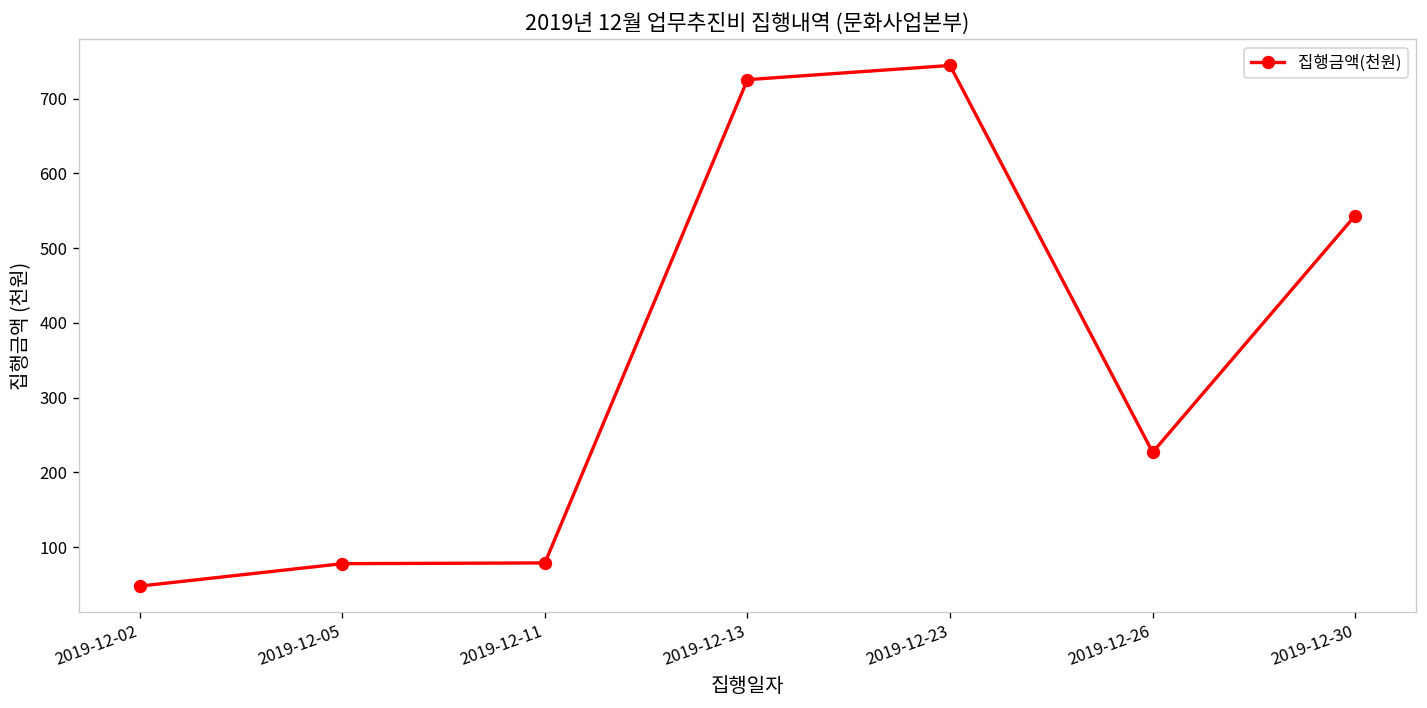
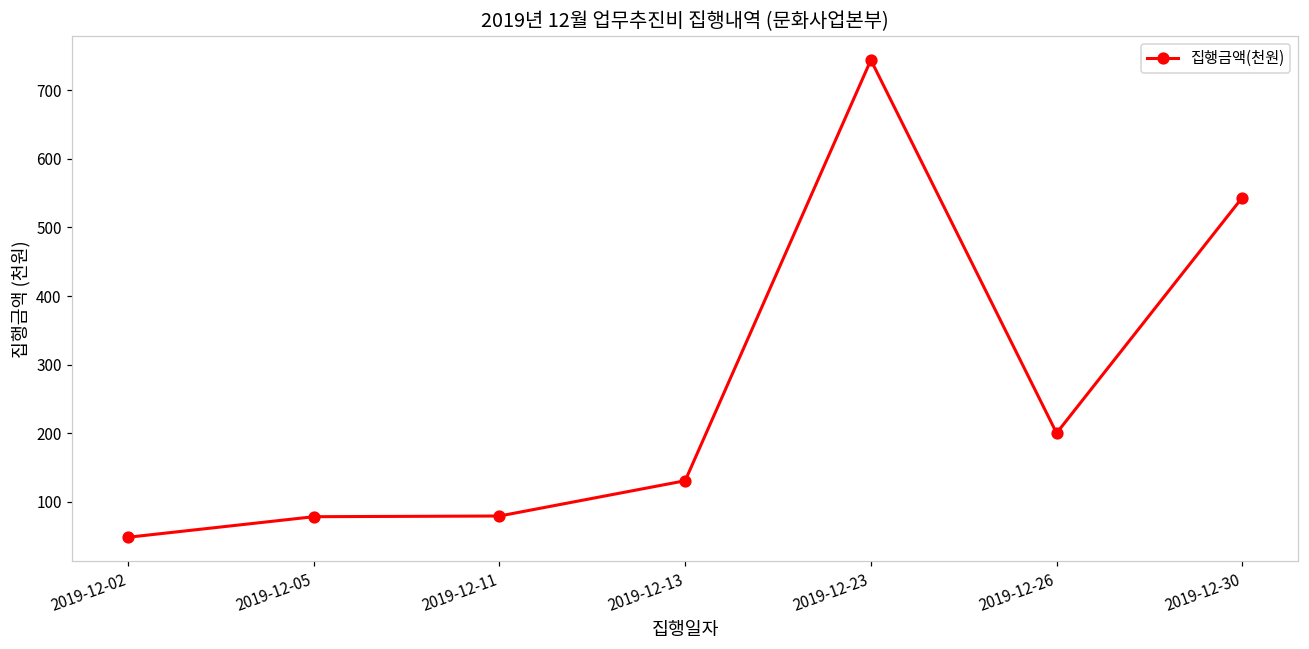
2019-12-13: 730 -> 130
2019-12-26: 230 -> 200
